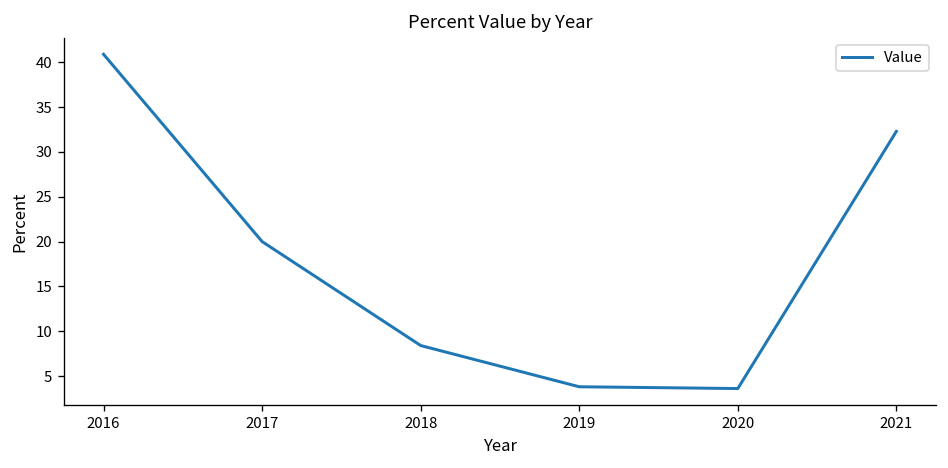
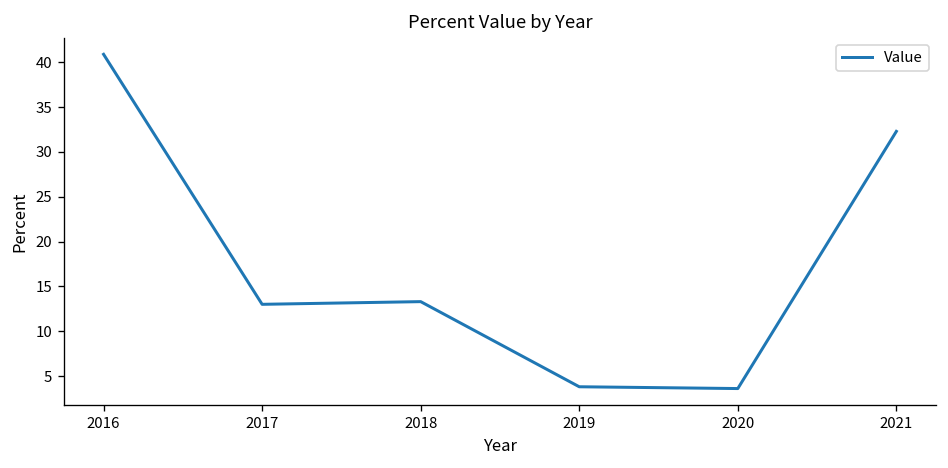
2017: 20 -> 13
2018: 8 -> 13
